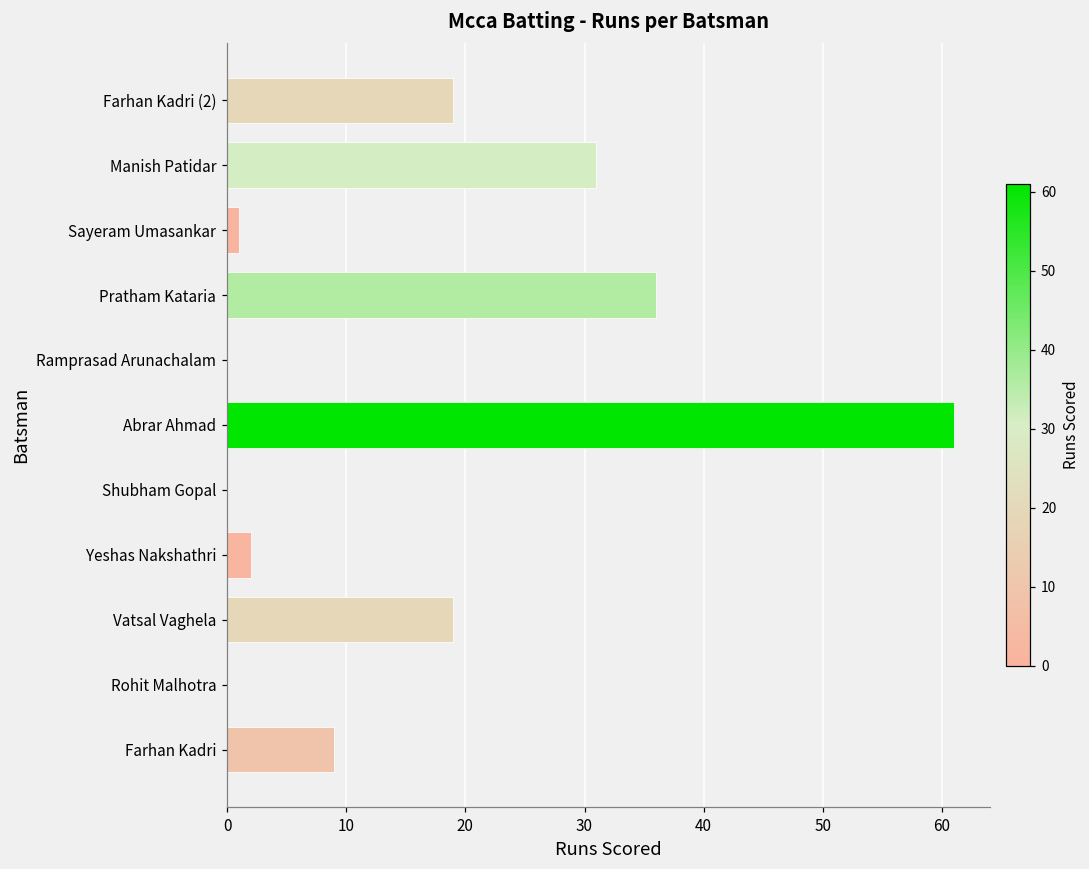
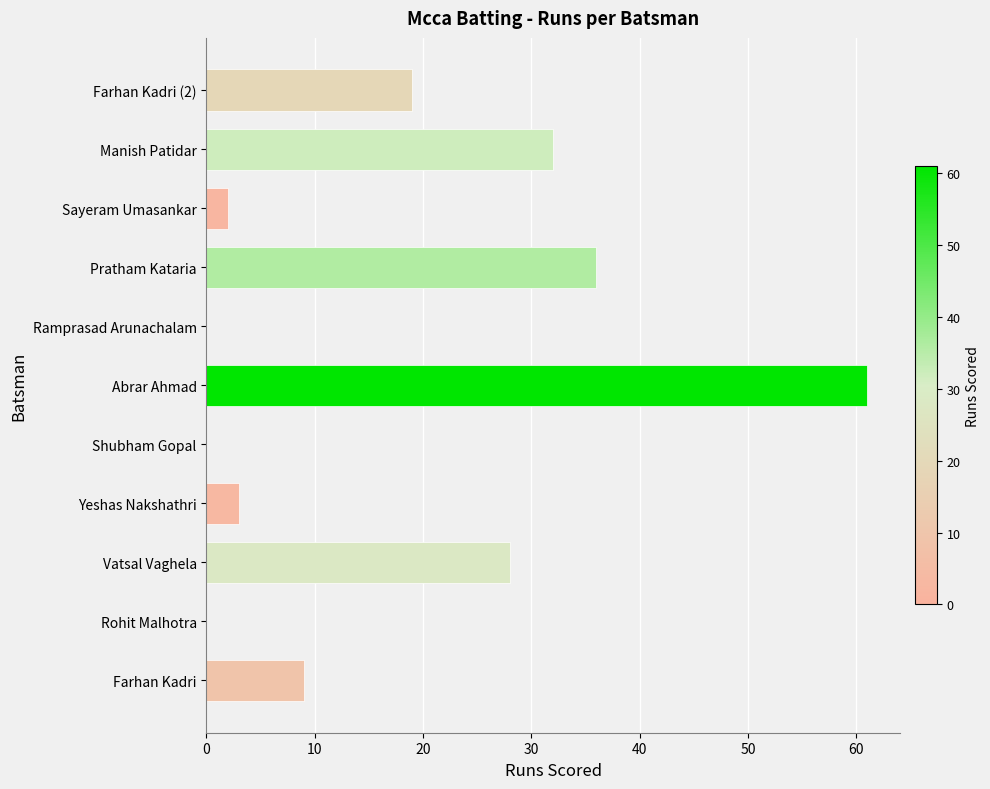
Manish Patidar: 31 -> 32
Sayeram Umasankar: 1 -> 2
Yeshas Nakshathri: 2 -> 3
Vatsal Vaghela: 19 -> 28
